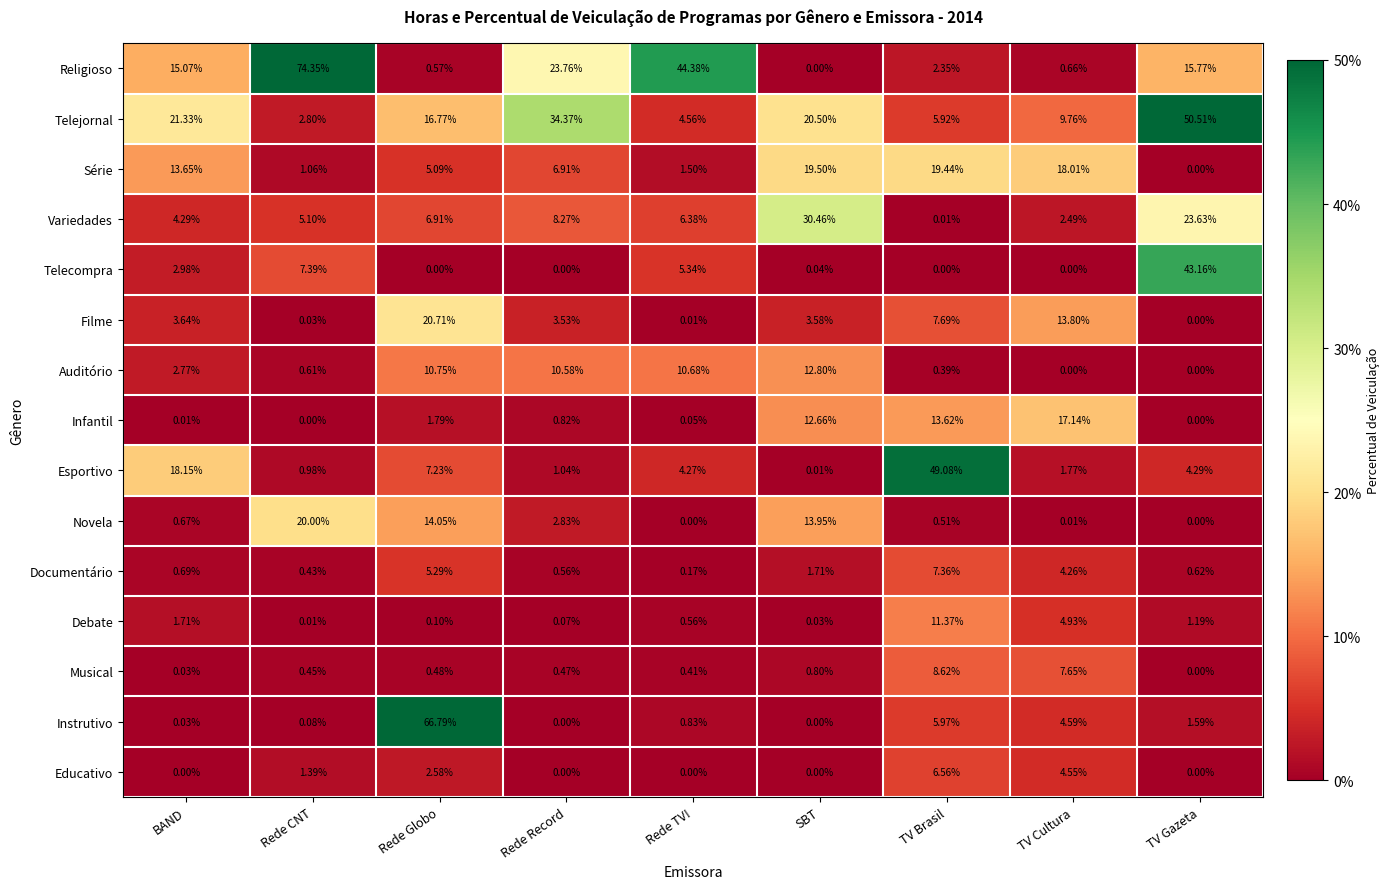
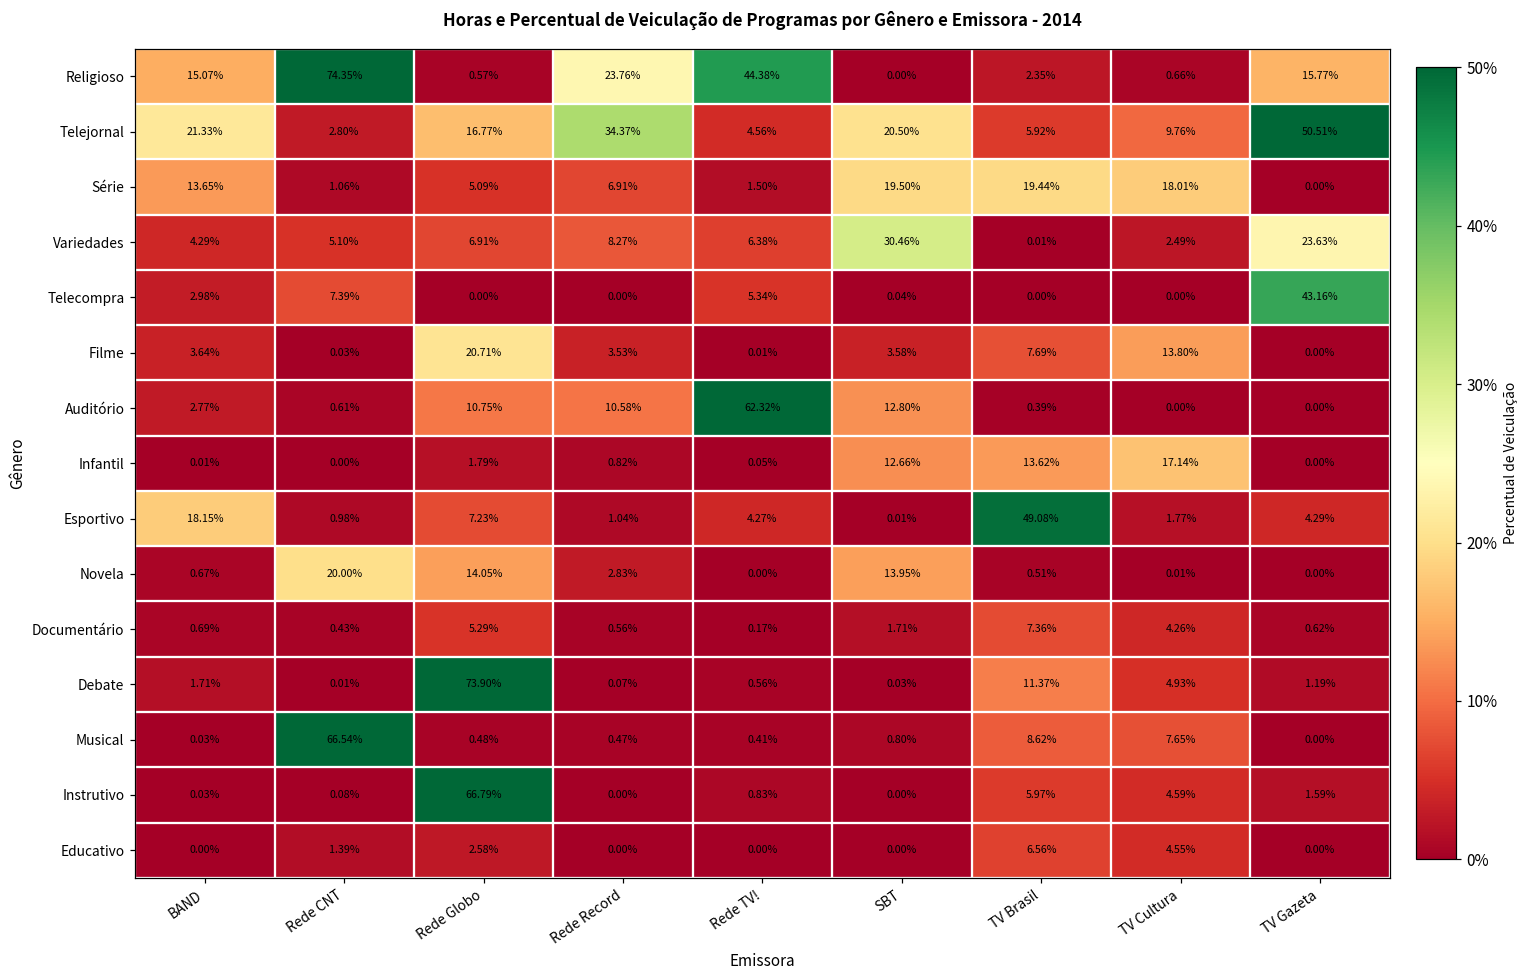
Auditório, Rede TV!: 10.68% -> 62.32%
Debate, Rede Globo: 0.10% -> 73.90%
Musical, Rede CNT: 0.45% -> 66.54%
